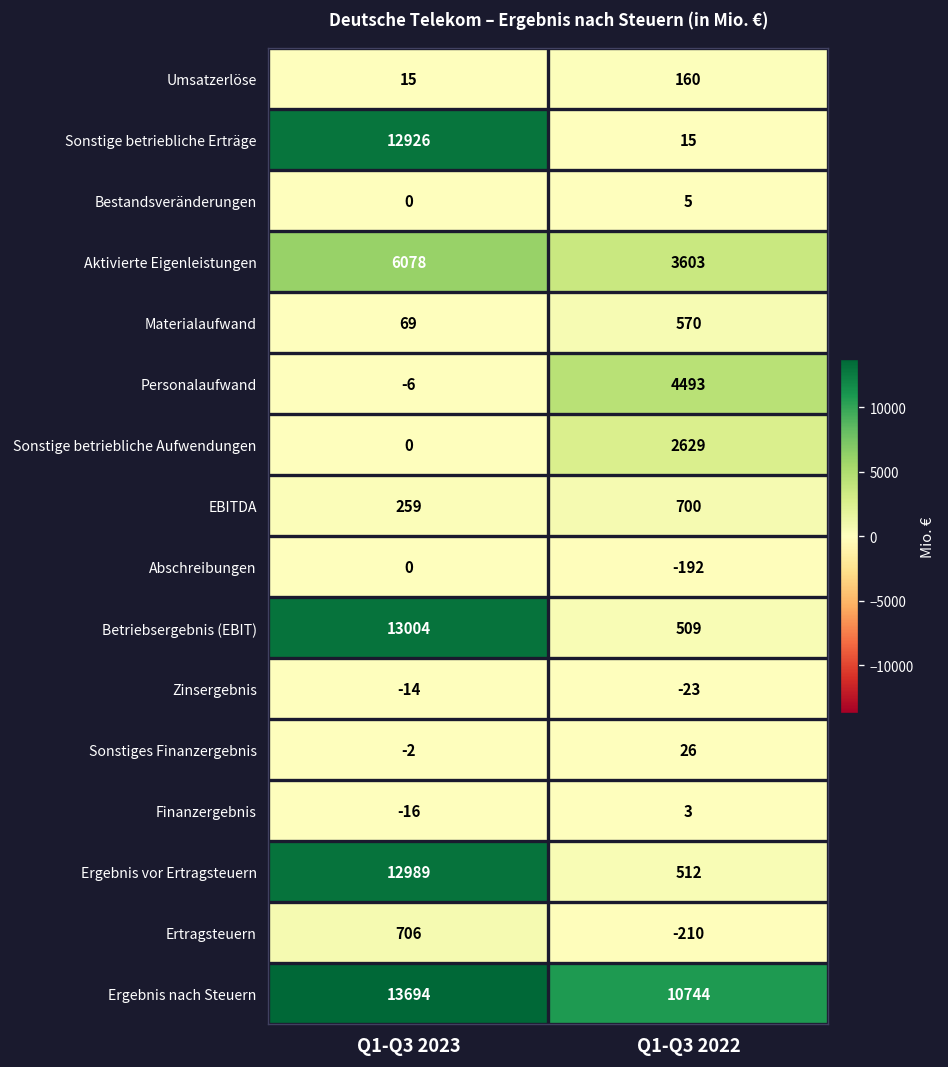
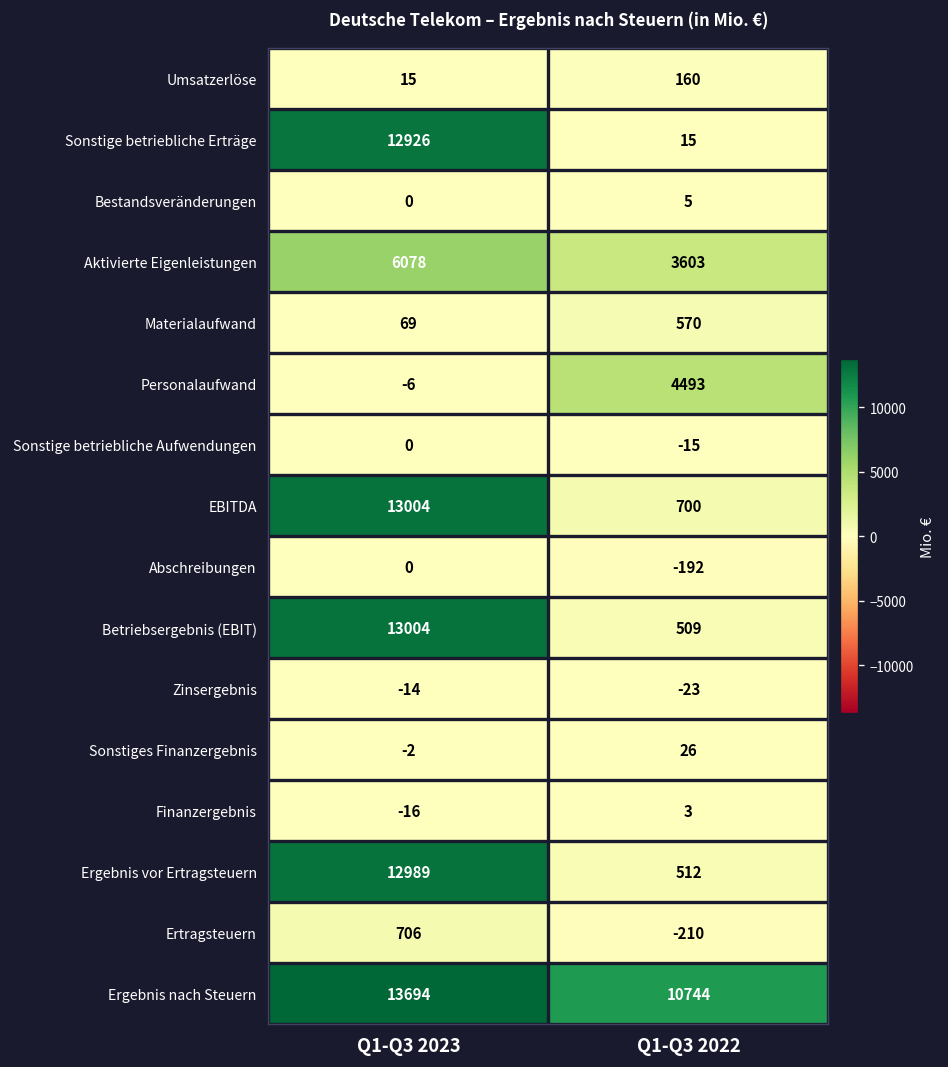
Sonstige betriebliche Aufwendungen, Q1-Q3 2022: 2629 -> -15
EBITDA, Q1-Q3 2023: 259 -> 13004
